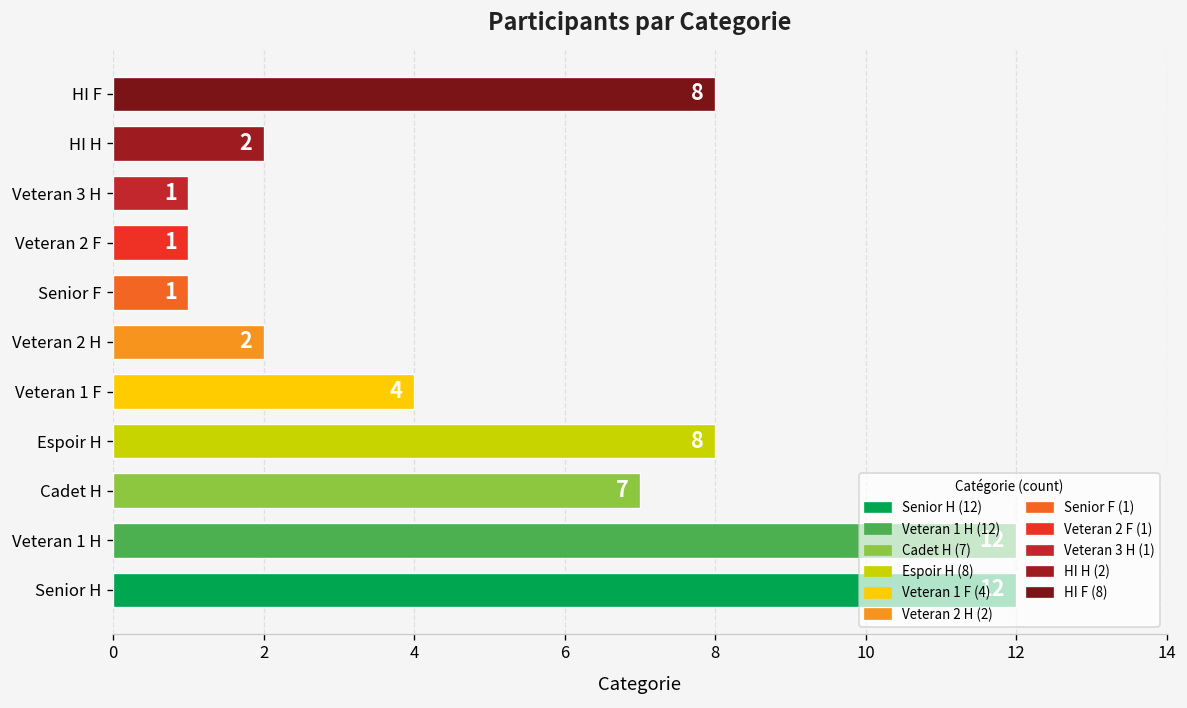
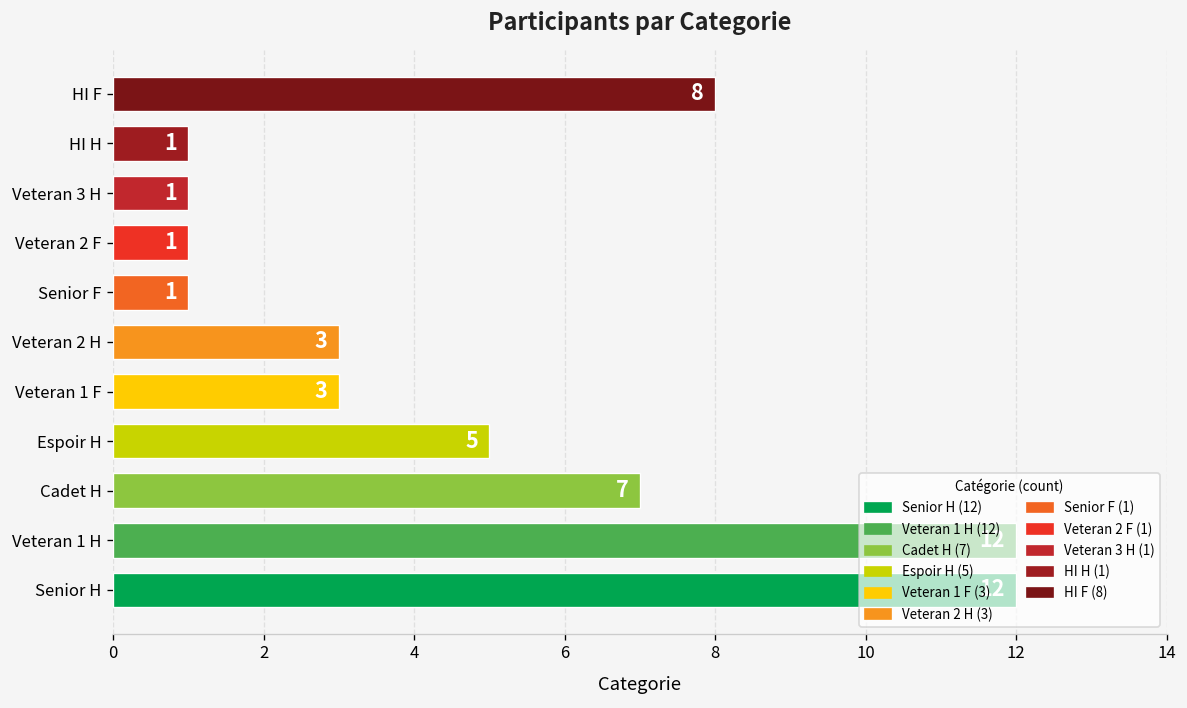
HI H: 2 -> 1
Veteran 2 H: 2 -> 3
Veteran 1 F: 4 -> 3
Espoir H: 8 -> 5
